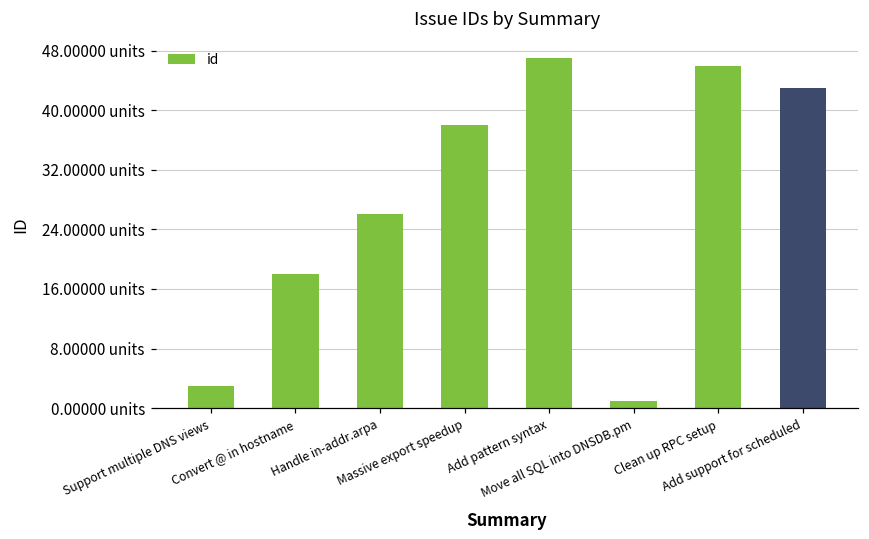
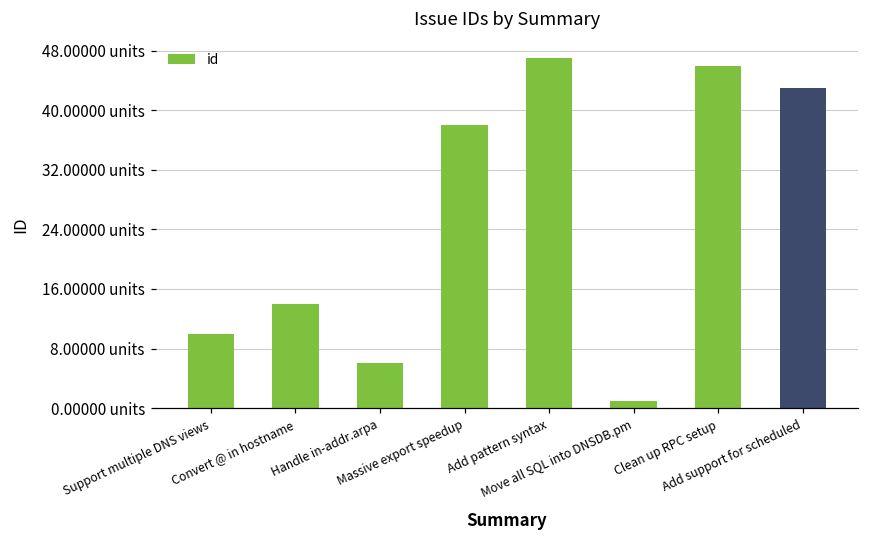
Support multiple DNS views: 3 units -> 10 units
Convert @ in hostname: 18 units -> 14 units
Handle in-addr.arpa: 26 units -> 6 units
